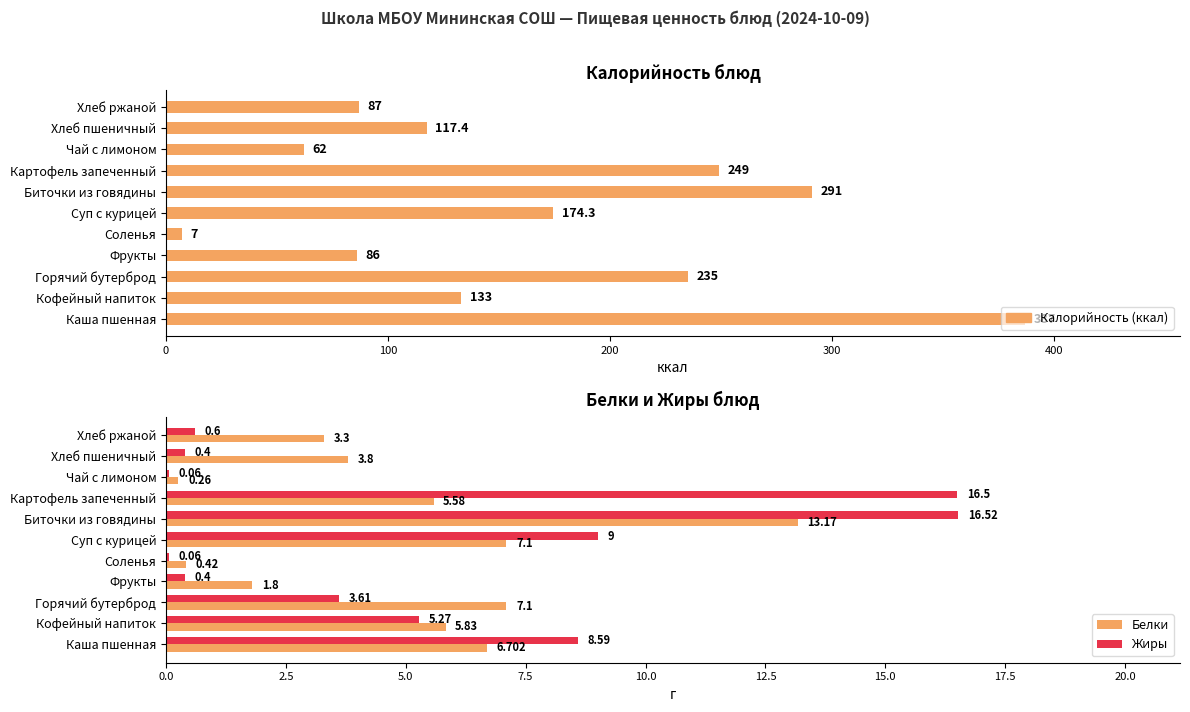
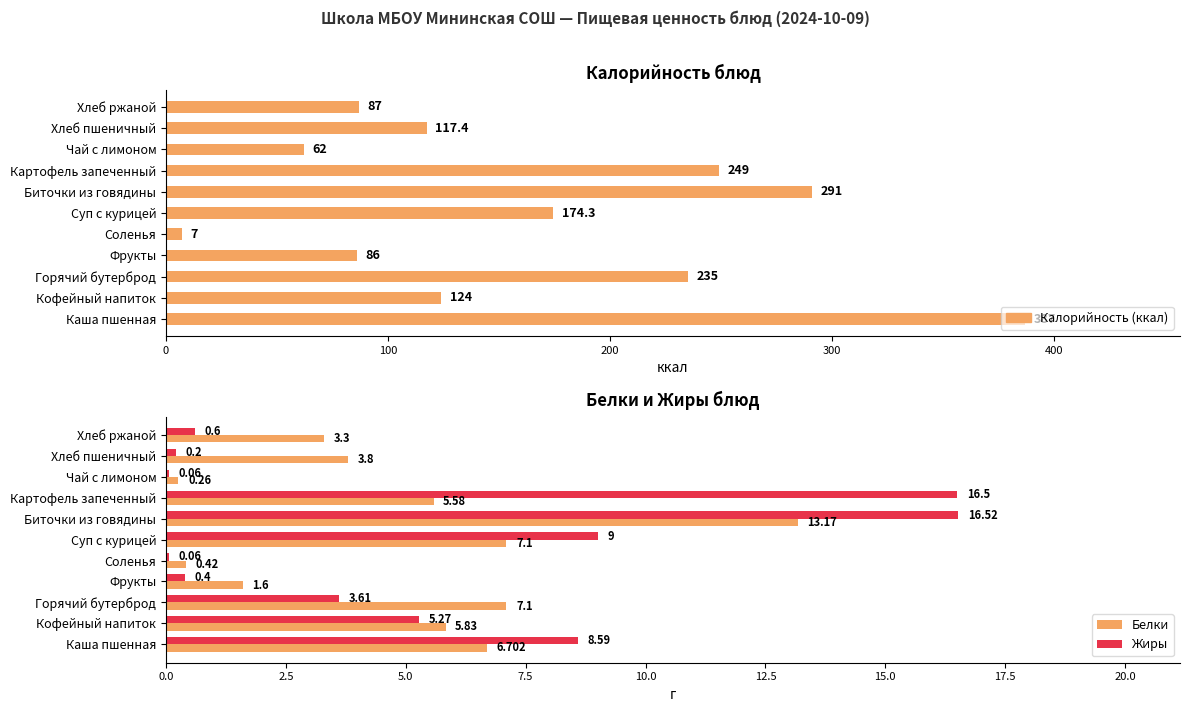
Калорийность блюд, Кофейный напиток: 133 -> 124
Белки и Жиры блюд, Жиры, Хлеб пшеничный: 0.4 -> 0.2
Белки и Жиры блюд, Белки, Фрукты: 1.8 -> 1.6
